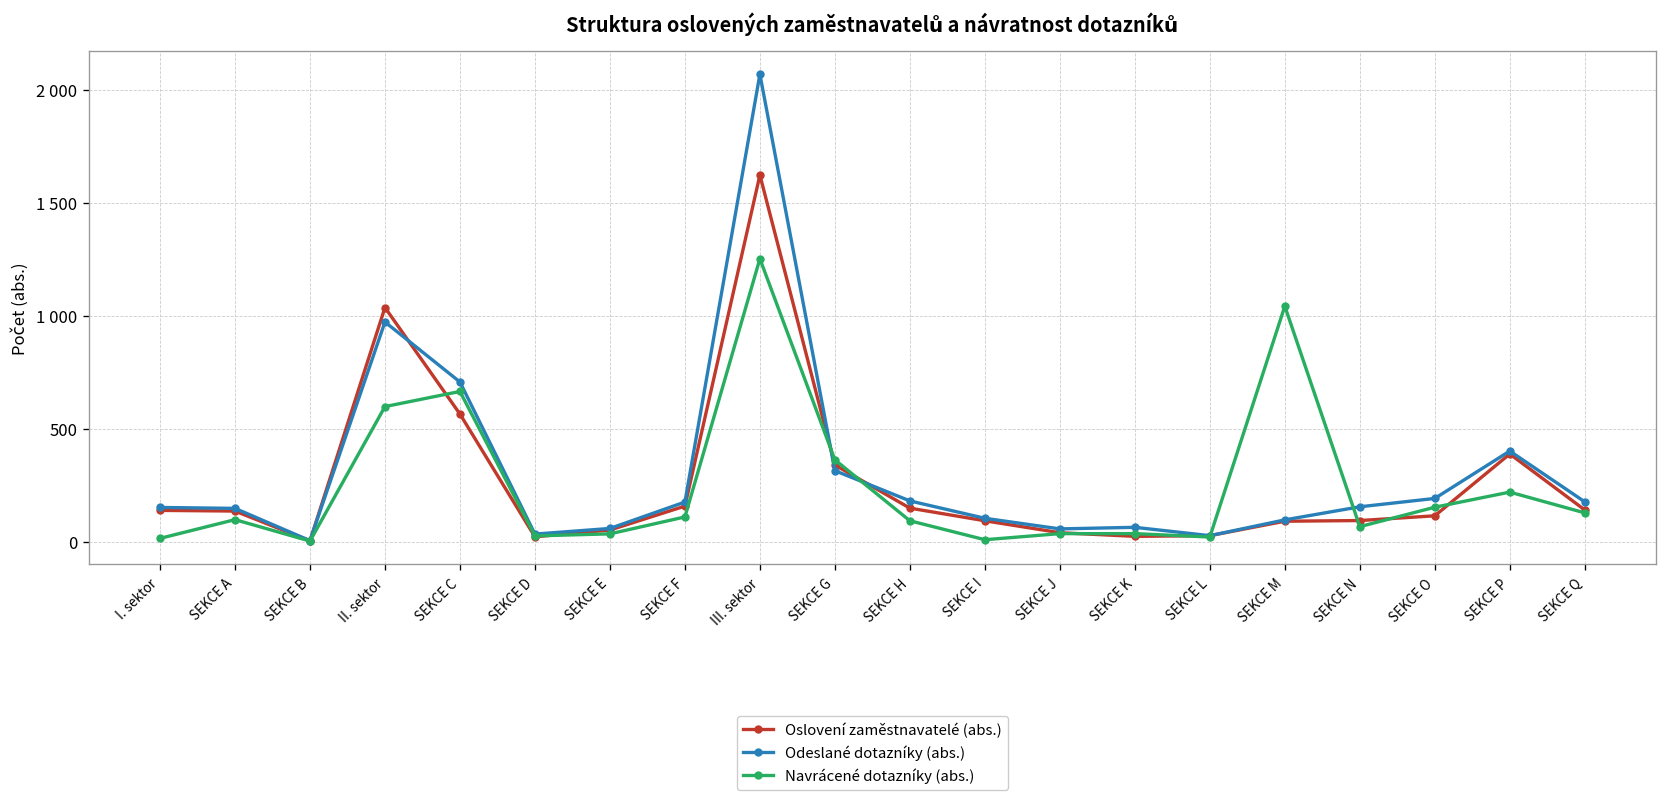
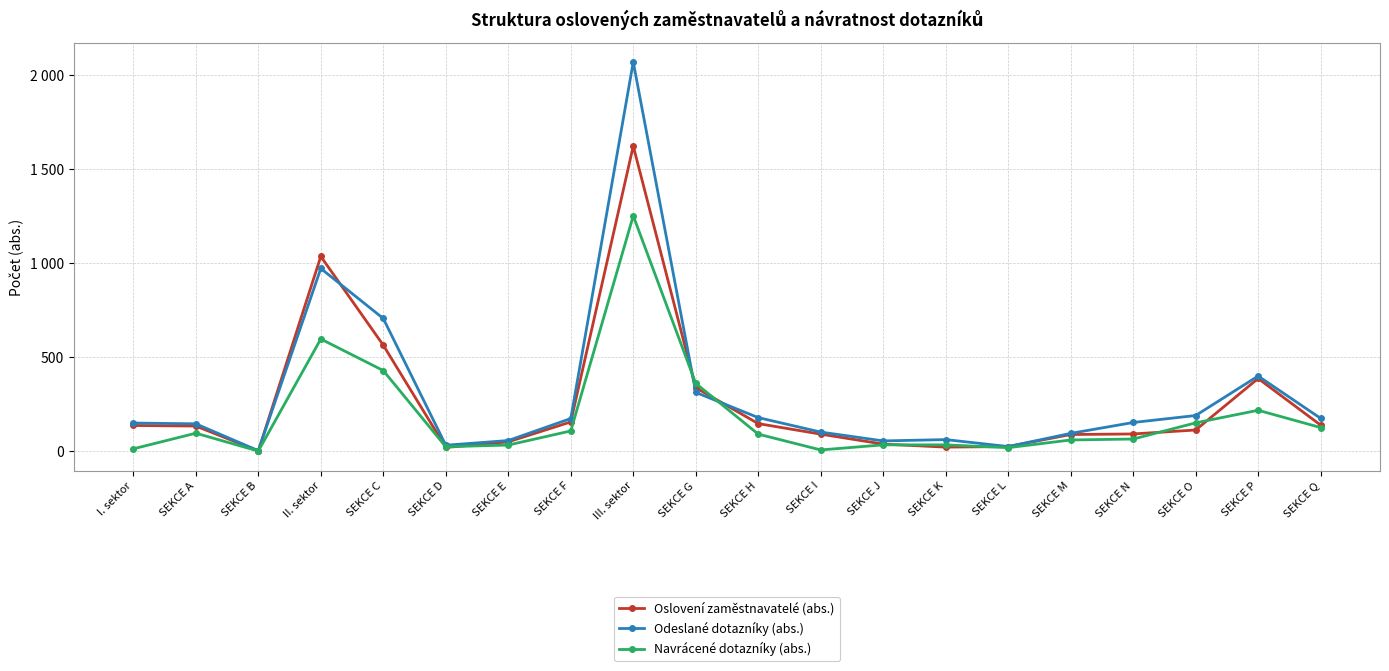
Navrácené dotazníky (abs.), SEKCE C: 670 -> 430
Navrácené dotazníky (abs.), SEKCE M: 1040 -> 60
